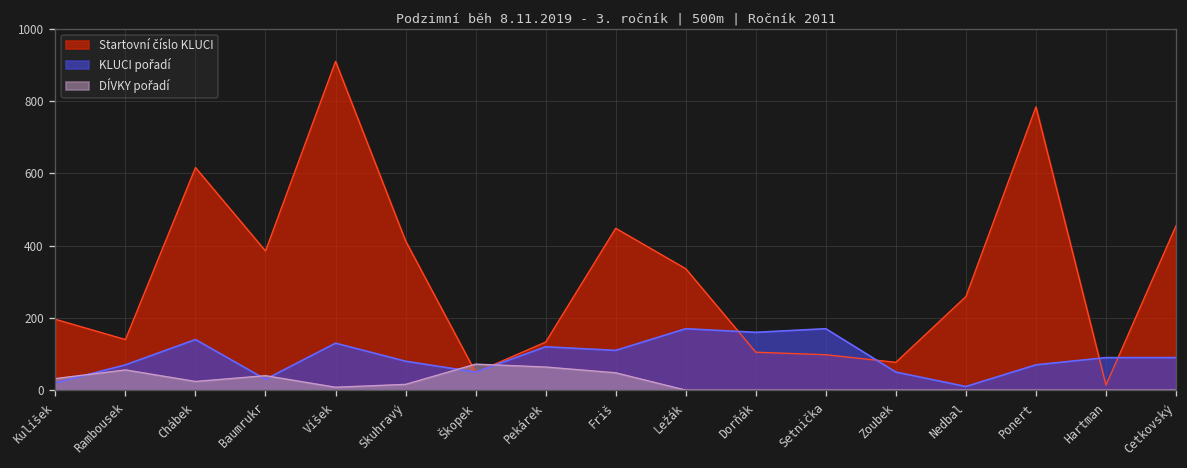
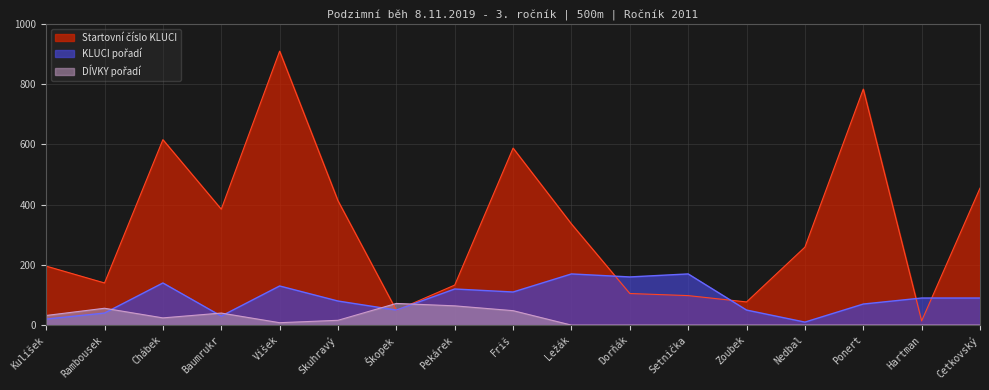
KLUCI pořadí, Rambousek: 70 -> 40
Startovní číslo KLUCI, Friš: 450 -> 590
